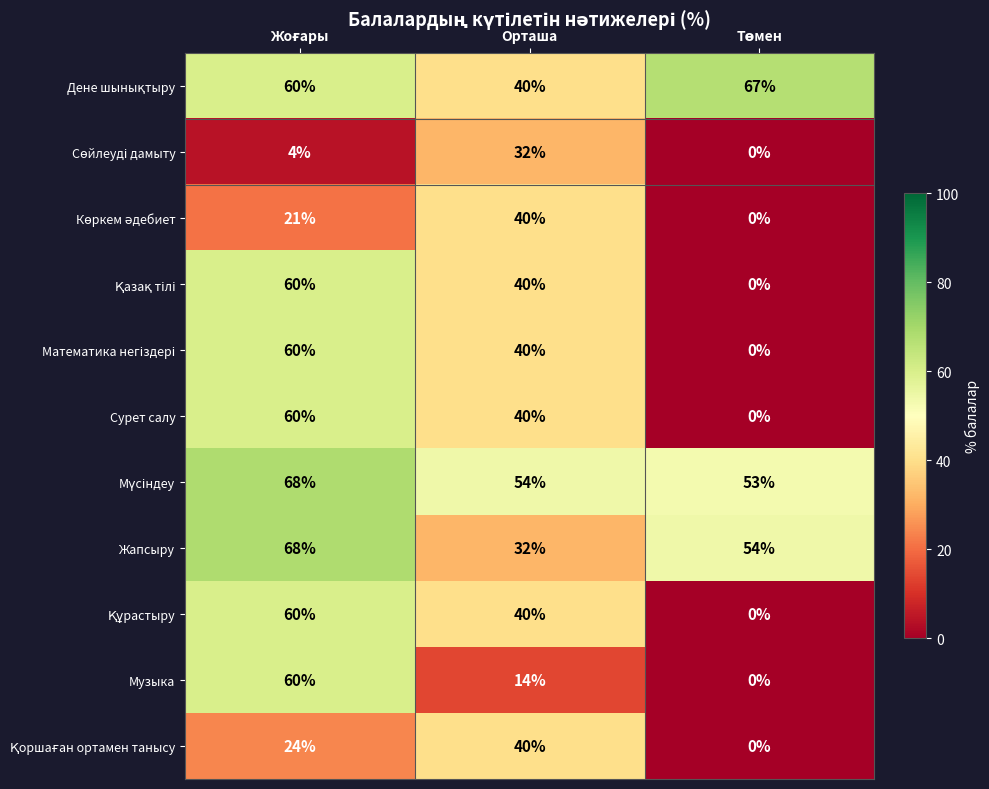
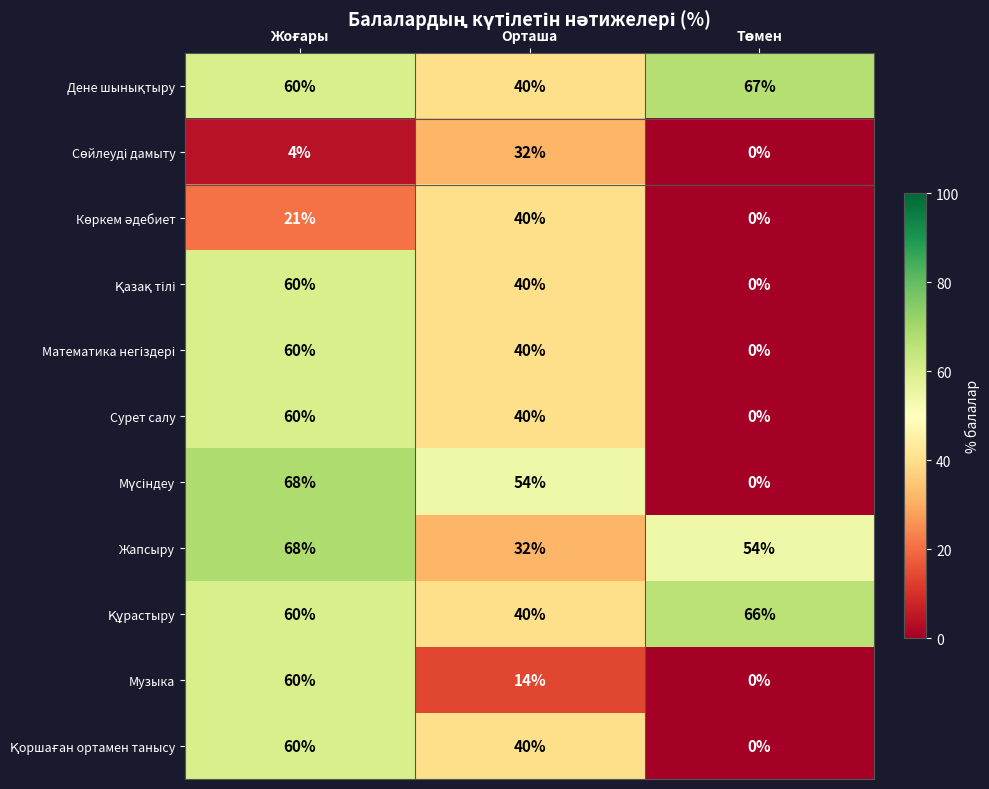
Мүсіндеу, Төмен: 53% -> 0%
Құрастыру, Төмен: 0% -> 66%
Қоршаған ортамен танысу, Жоғары: 24% -> 60%
